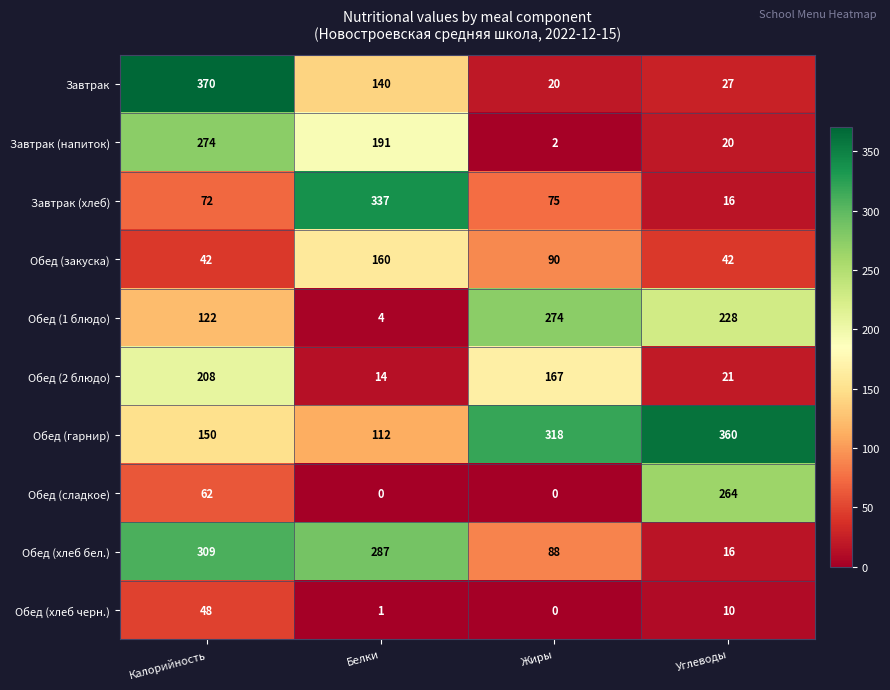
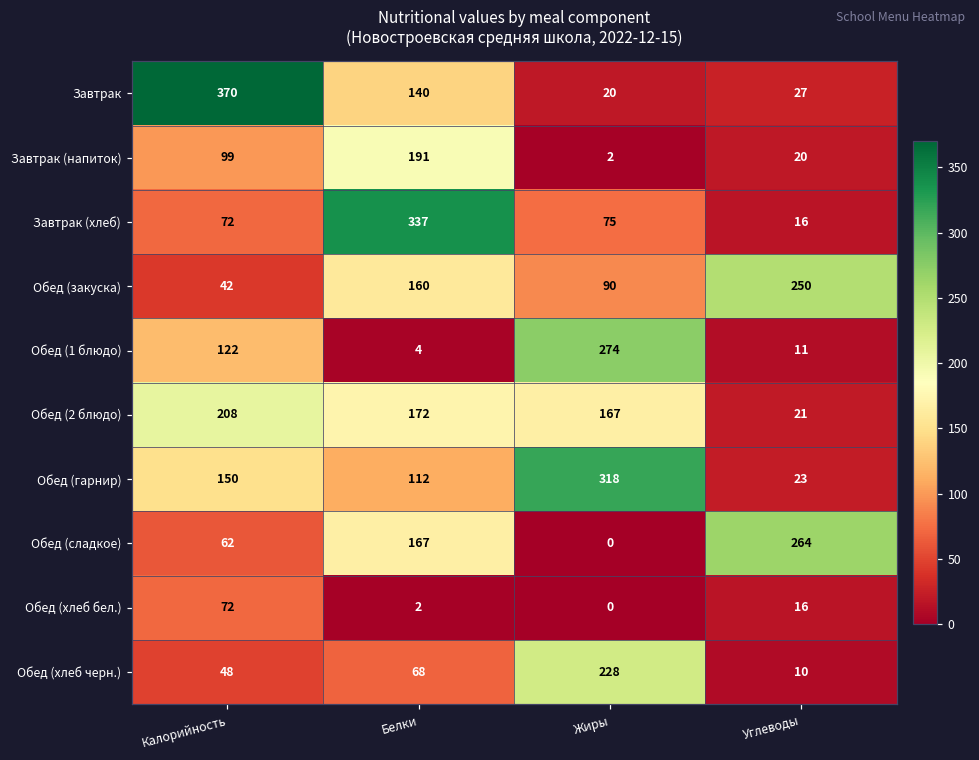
Завтрак (напиток), Калорийность: 274 -> 99
Обед (закуска), Углеводы: 42 -> 250
Обед (1 блюдо), Углеводы: 228 -> 11
Обед (2 блюдо), Белки: 14 -> 172
Обед (гарнир), Углеводы: 360 -> 23
Обед (сладкое), Белки: 0 -> 167
Обед (хлеб бел.), Калорийность: 309 -> 72
Обед (хлеб бел.), Белки: 287 -> 2
Обед (хлеб бел.), Жиры: 88 -> 0
Обед (хлеб черн.), Белки: 1 -> 68
Обед (хлеб черн.), Жиры: 0 -> 228
